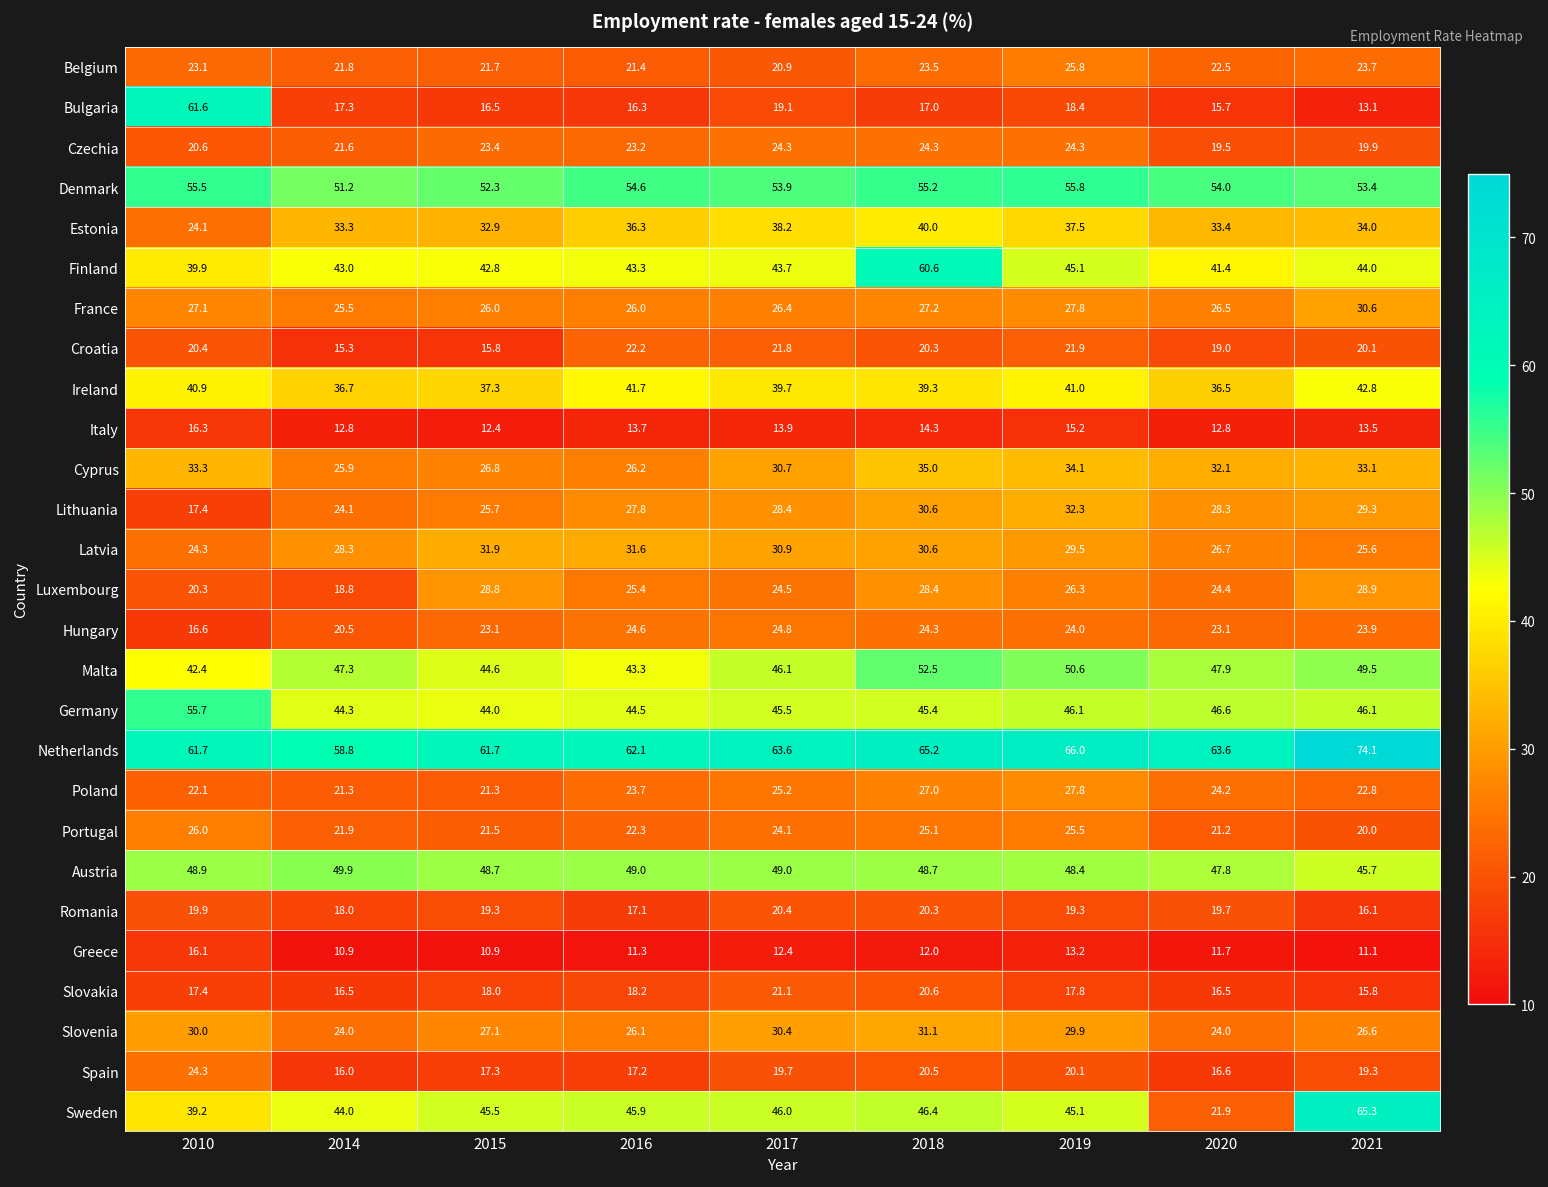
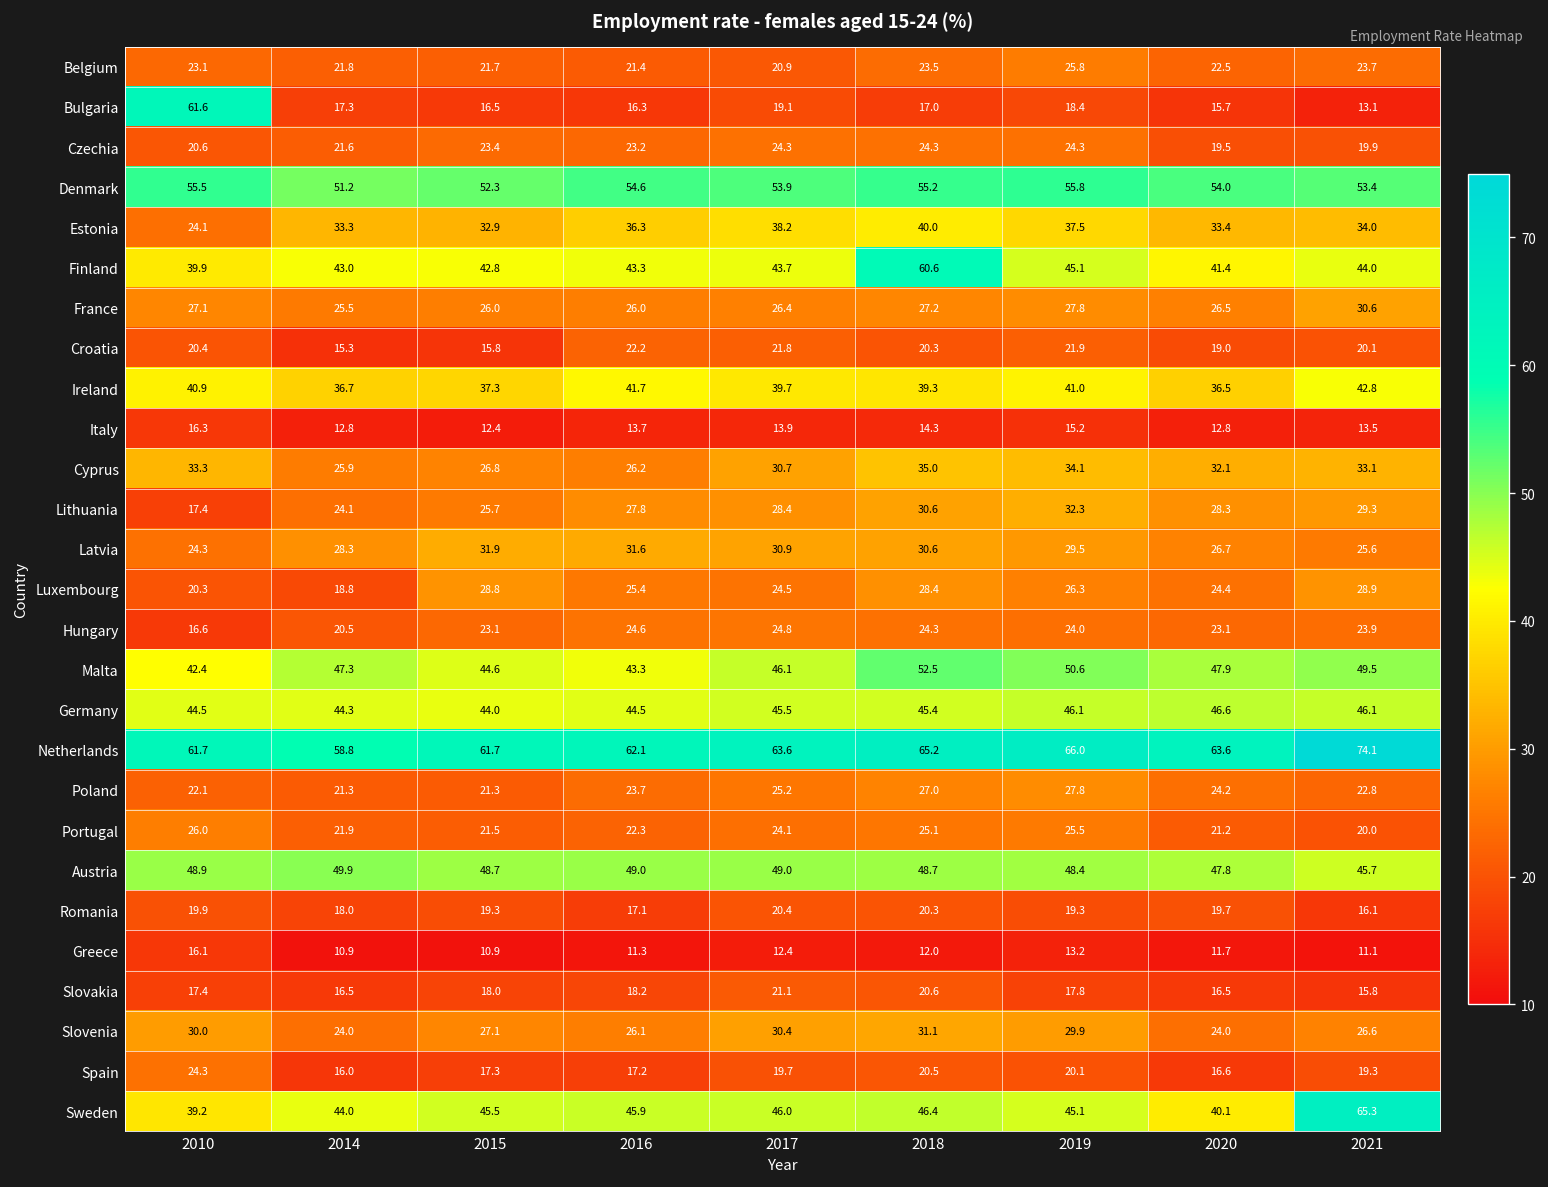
Germany, 2010: 55.7 -> 44.5
Sweden, 2020: 21.9 -> 40.1
